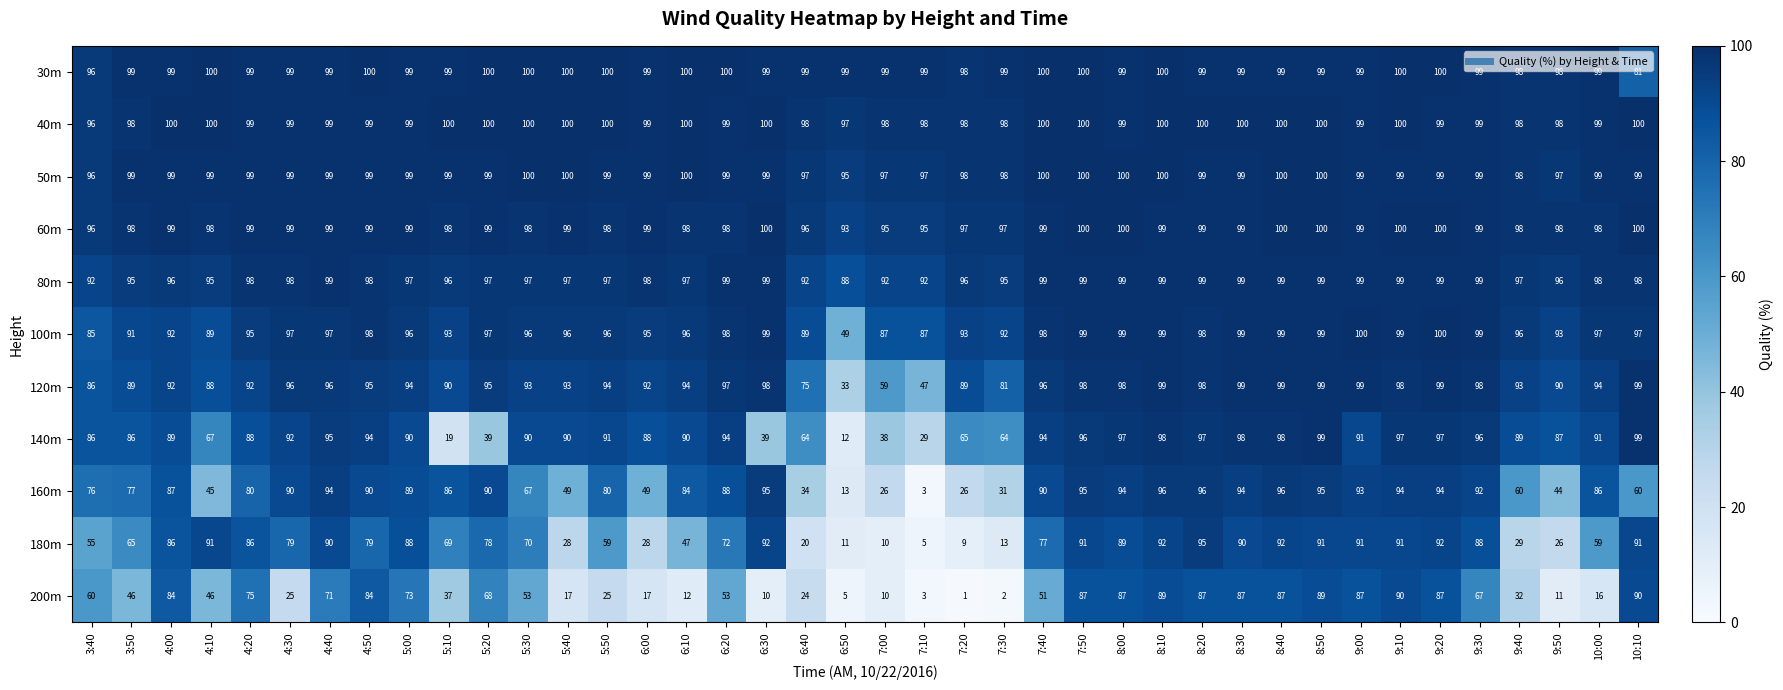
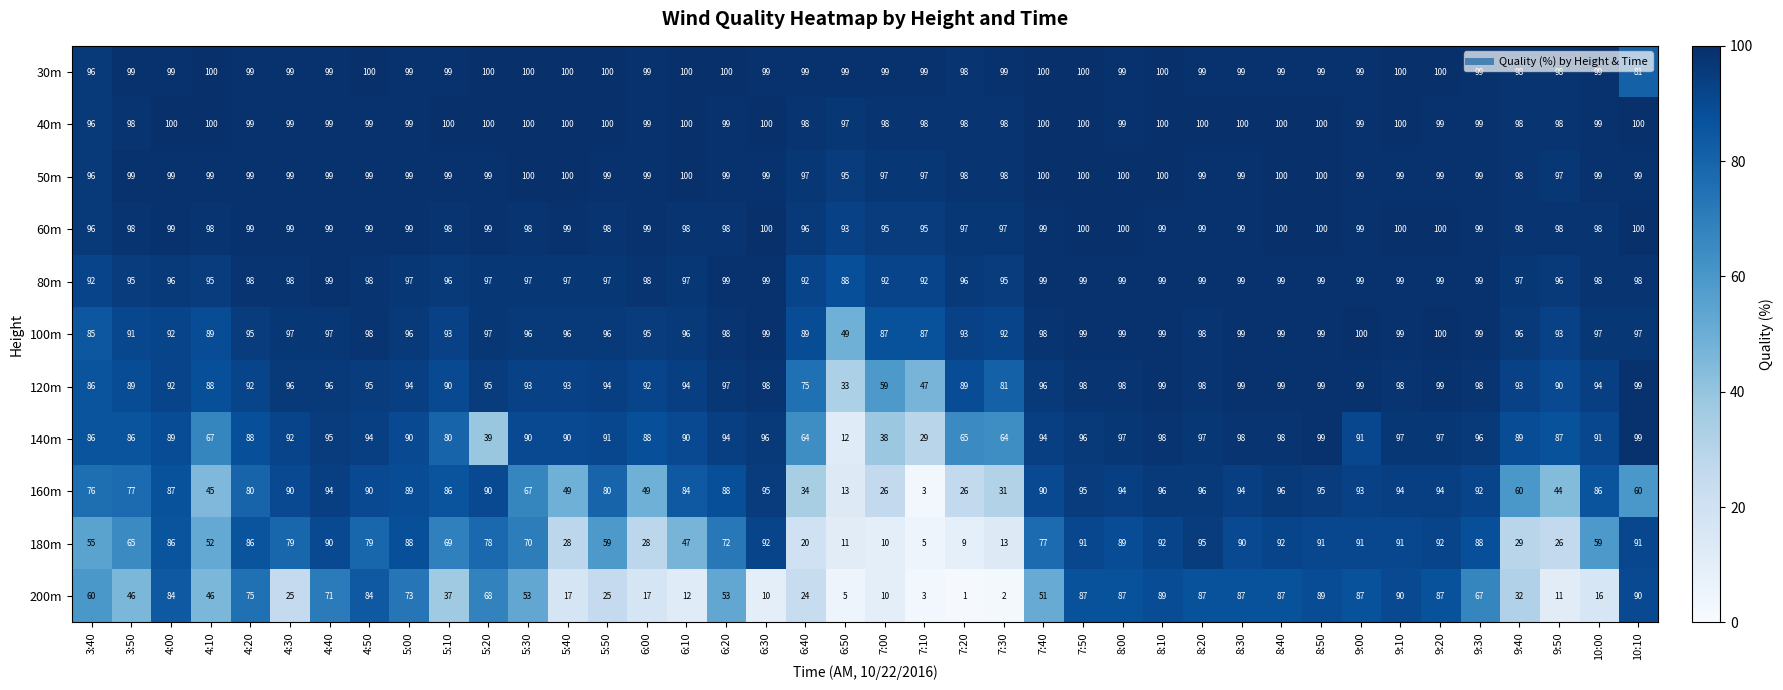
140m, 5:10: 19 -> 80
140m, 6:30: 39 -> 96
180m, 4:10: 91 -> 52
